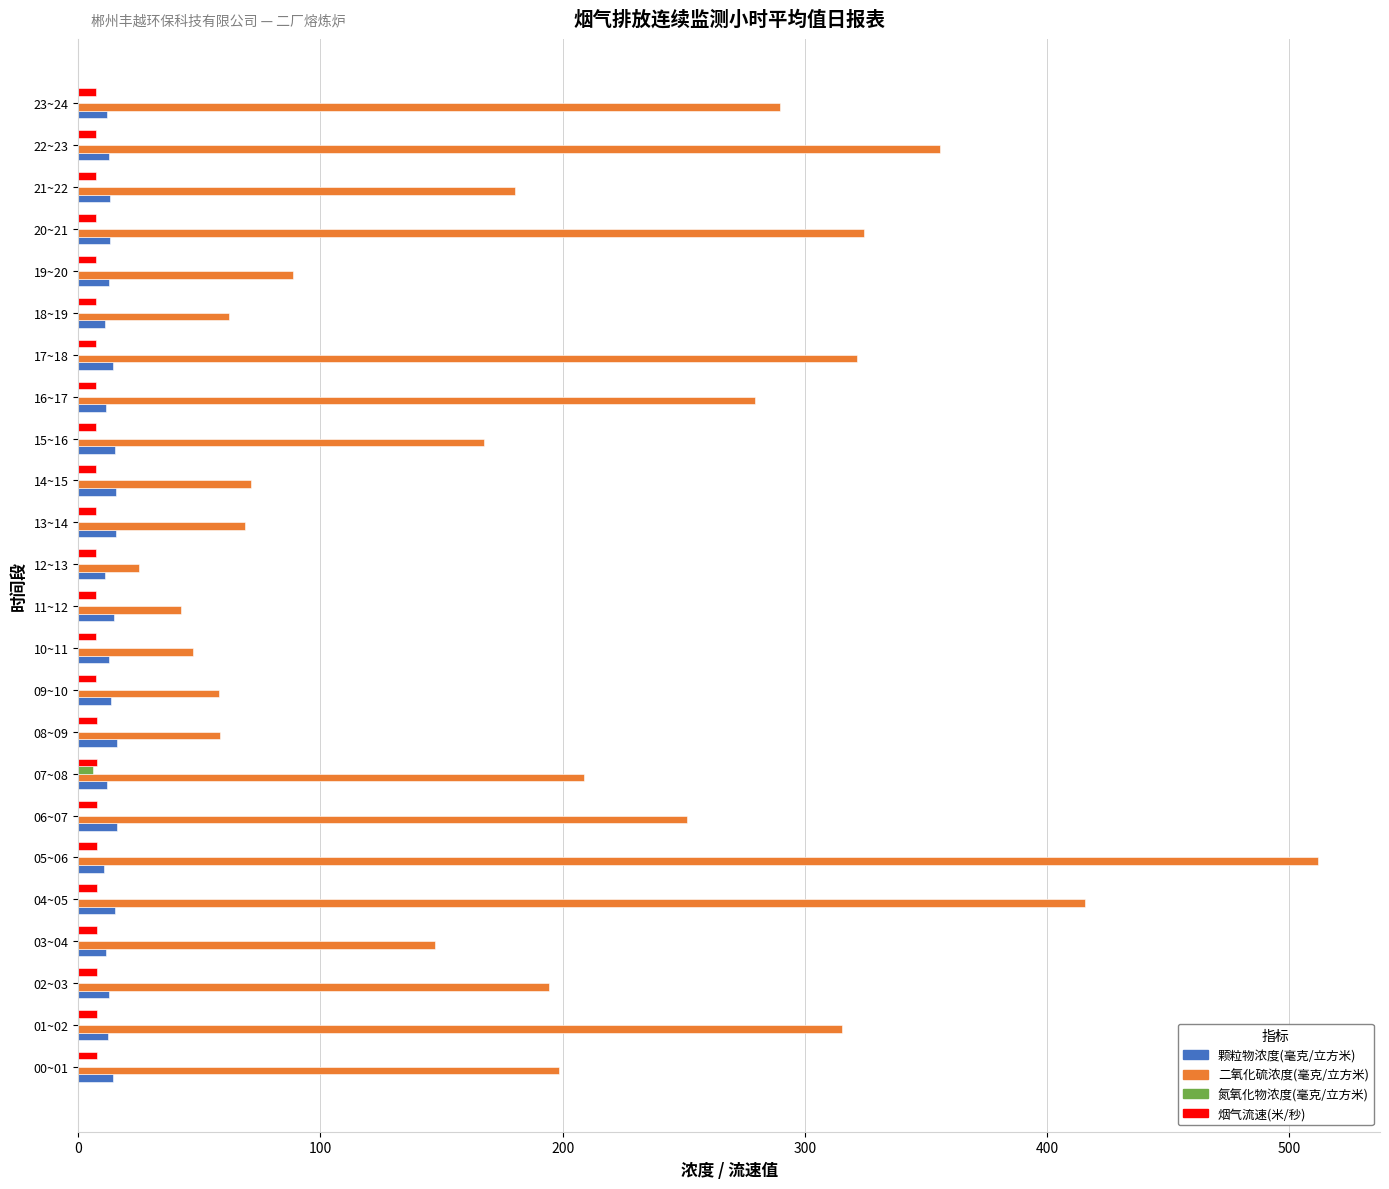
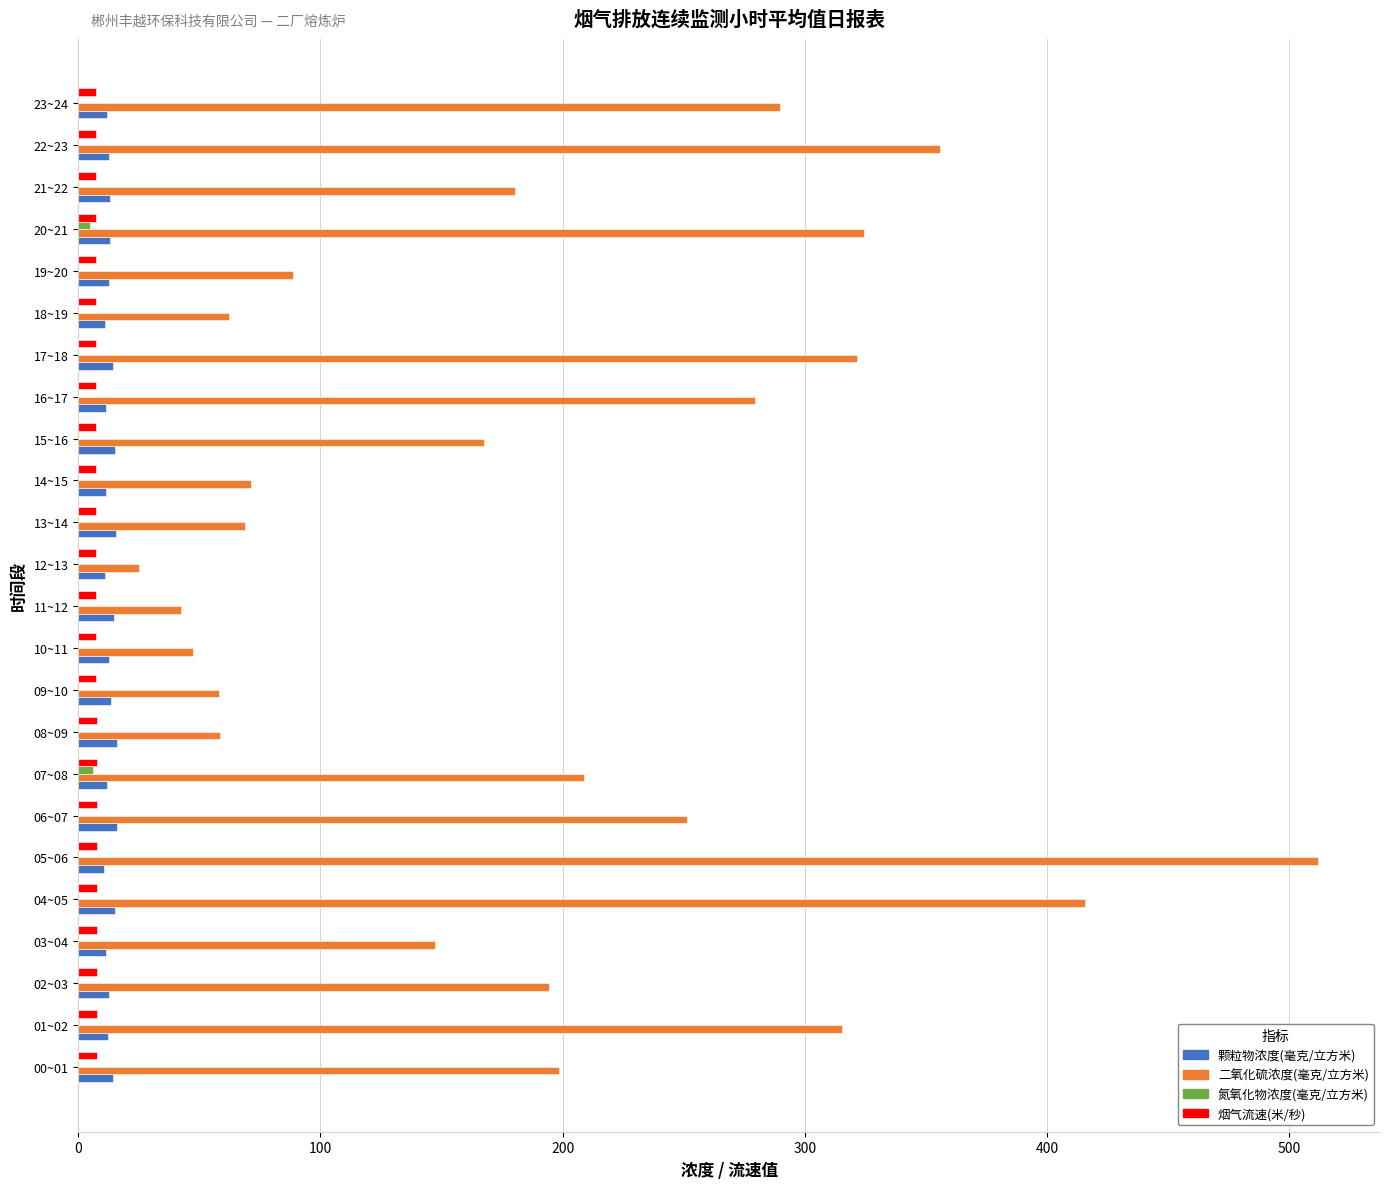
氮氧化物浓度(毫克/立方米), 20~21: 0 -> 5
颗粒物浓度(毫克/立方米), 14~15: 16 -> 11
